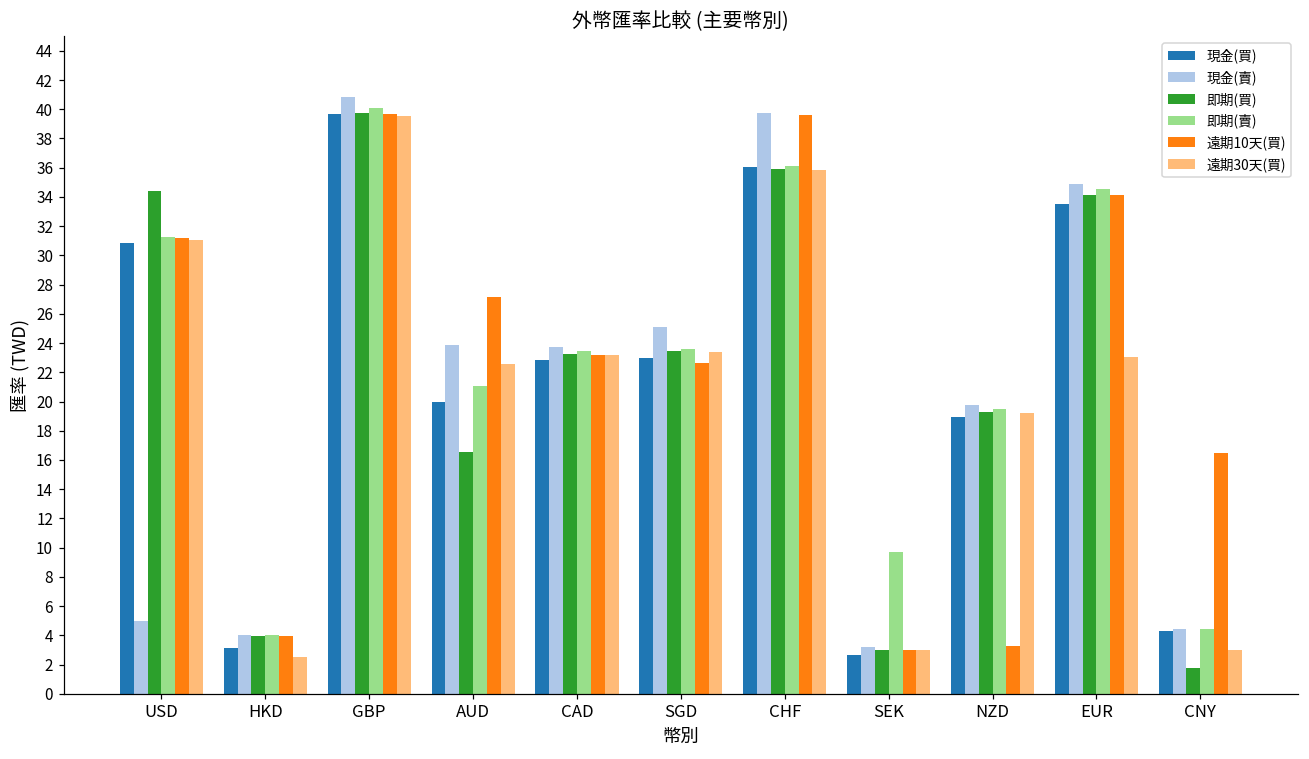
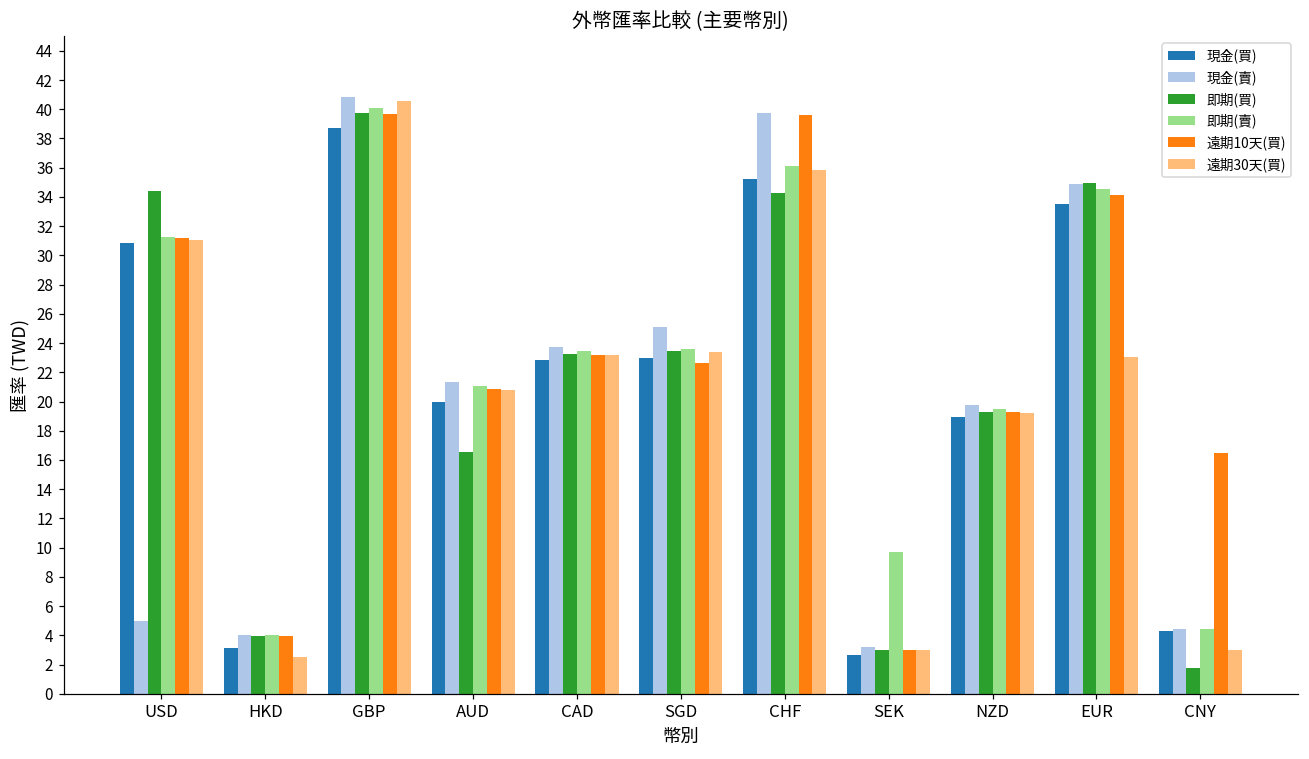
現金(買), GBP: 39.7 -> 38.7
遠期30天(買), GBP: 39.6 -> 40.5
現金(賣), AUD: 23.9 -> 21.4
遠期10天(買), AUD: 27.2 -> 20.9
遠期30天(買), AUD: 22.6 -> 20.8
現金(買), CHF: 36.1 -> 35.2
即期(買), CHF: 35.9 -> 34.3
遠期10天(買), NZD: 3.2 -> 19.3
即期(買), EUR: 34.2 -> 35.0
